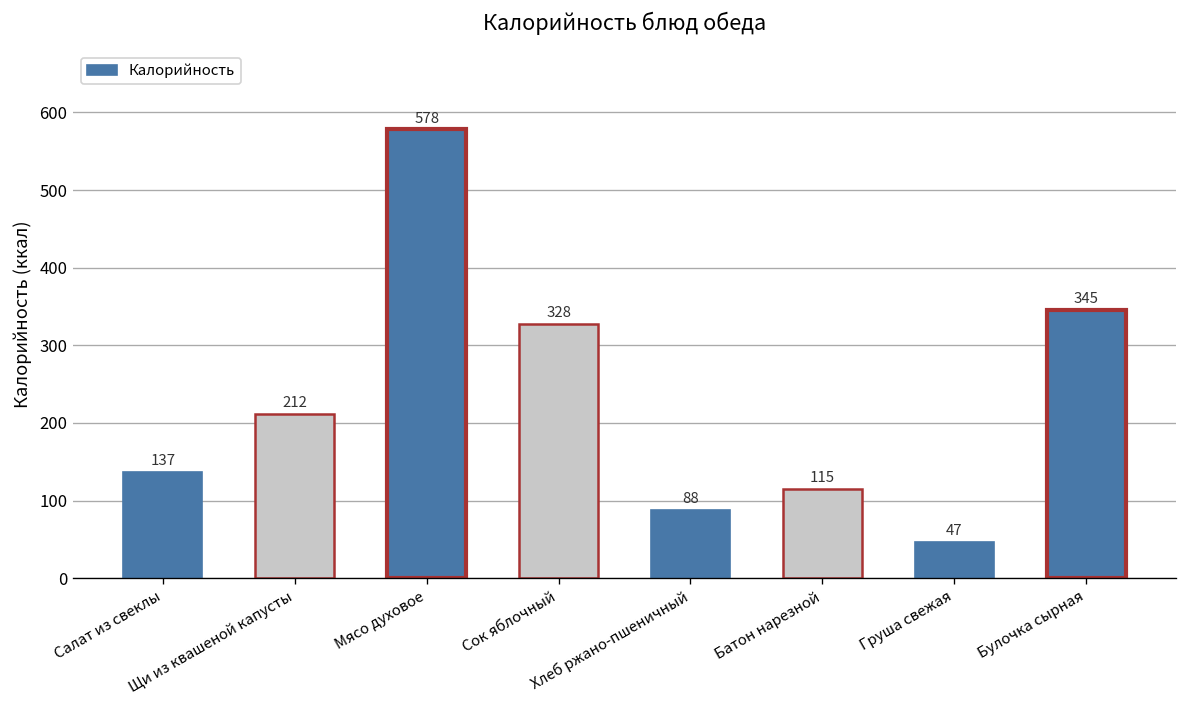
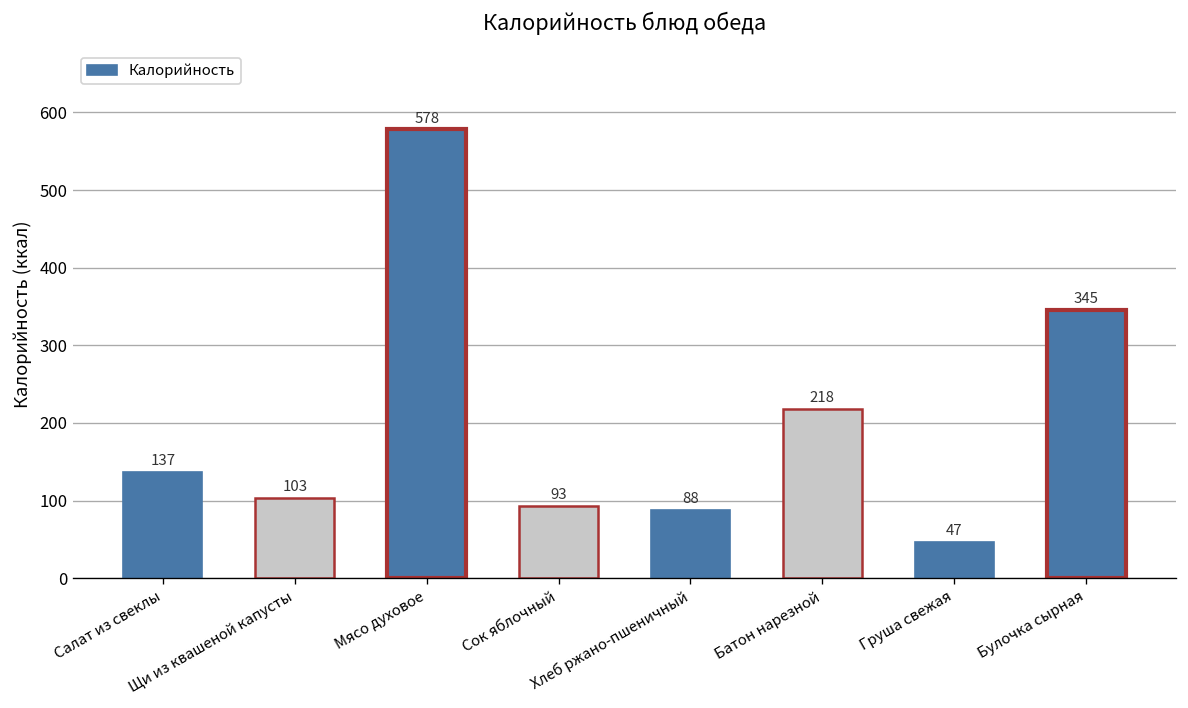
Щи из квашеной капусты: 212 -> 103
Сок яблочный: 328 -> 93
Батон нарезной: 115 -> 218
